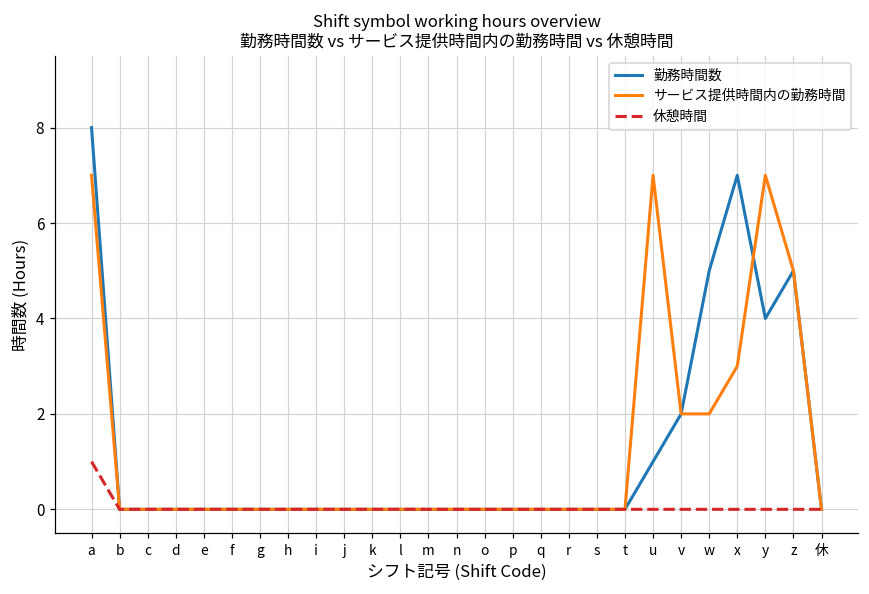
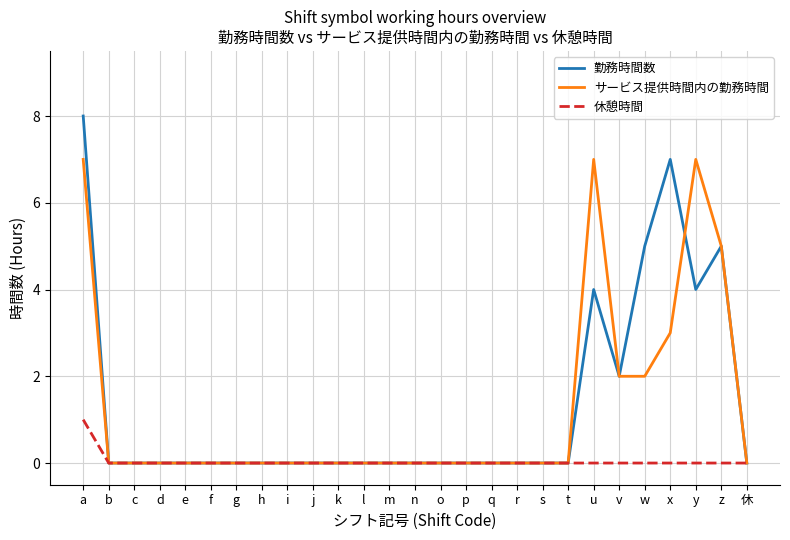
勤務時間数, u: 1 -> 4
